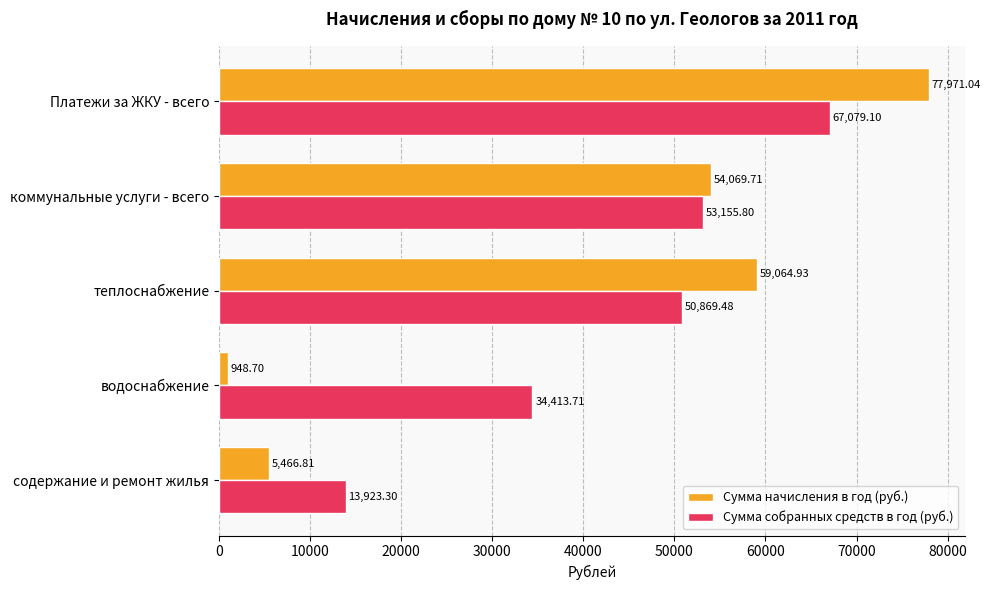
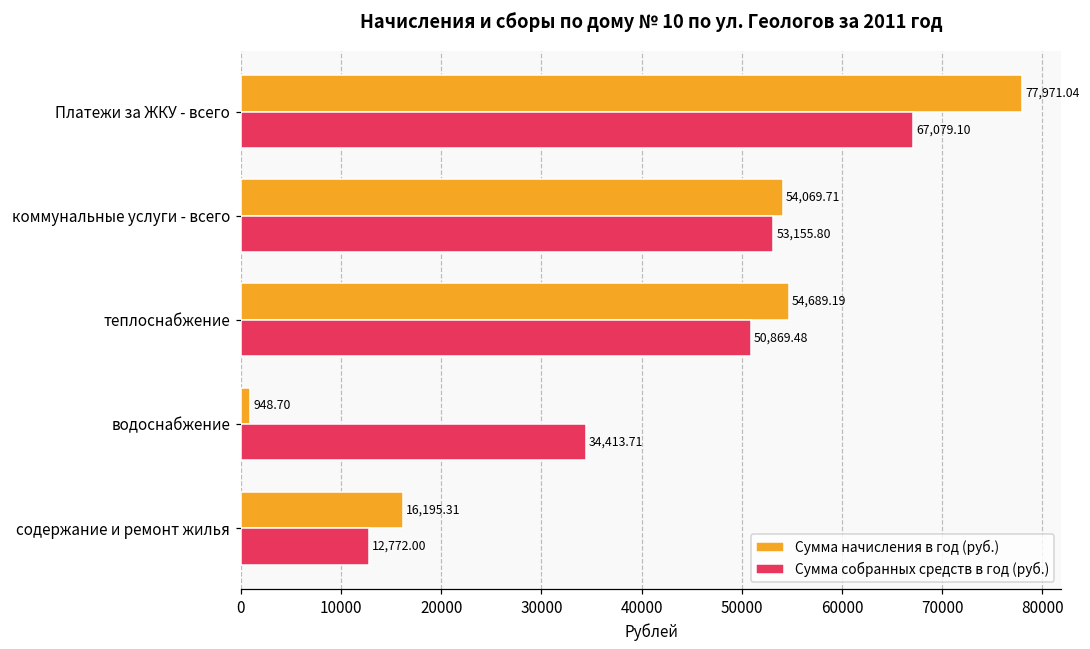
Сумма начисления в год (руб.), теплоснабжение: 59,064.93 -> 54,689.19
Сумма начисления в год (руб.), содержание и ремонт жилья: 5,466.81 -> 16,195.31
Сумма собранных средств в год (руб.), содержание и ремонт жилья: 13,923.30 -> 12,772.00
